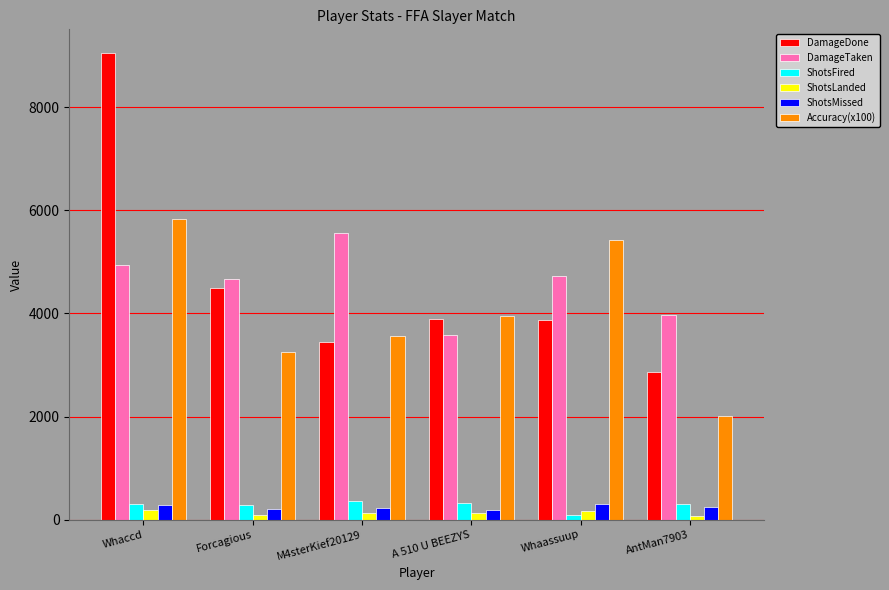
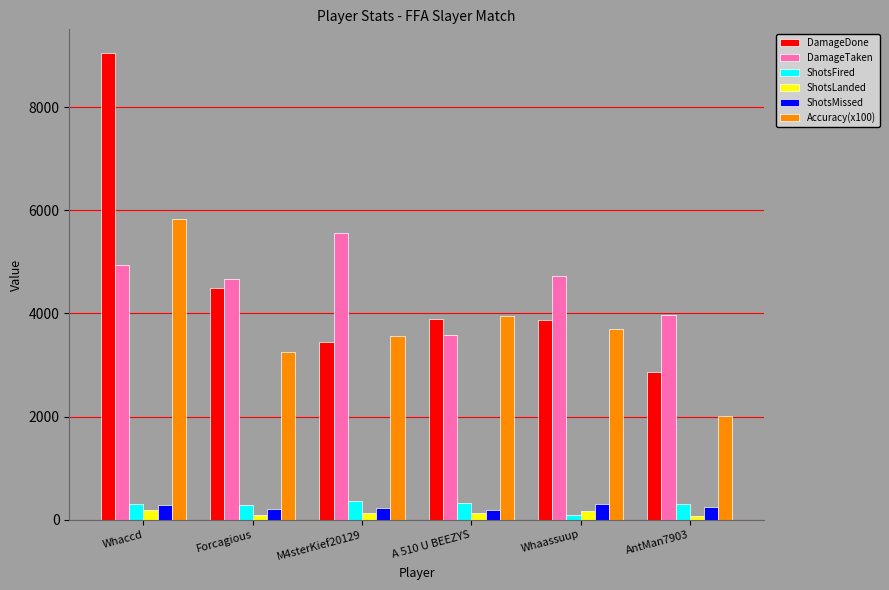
Accuracy(x100), Whaassuup: 5400 -> 3700
